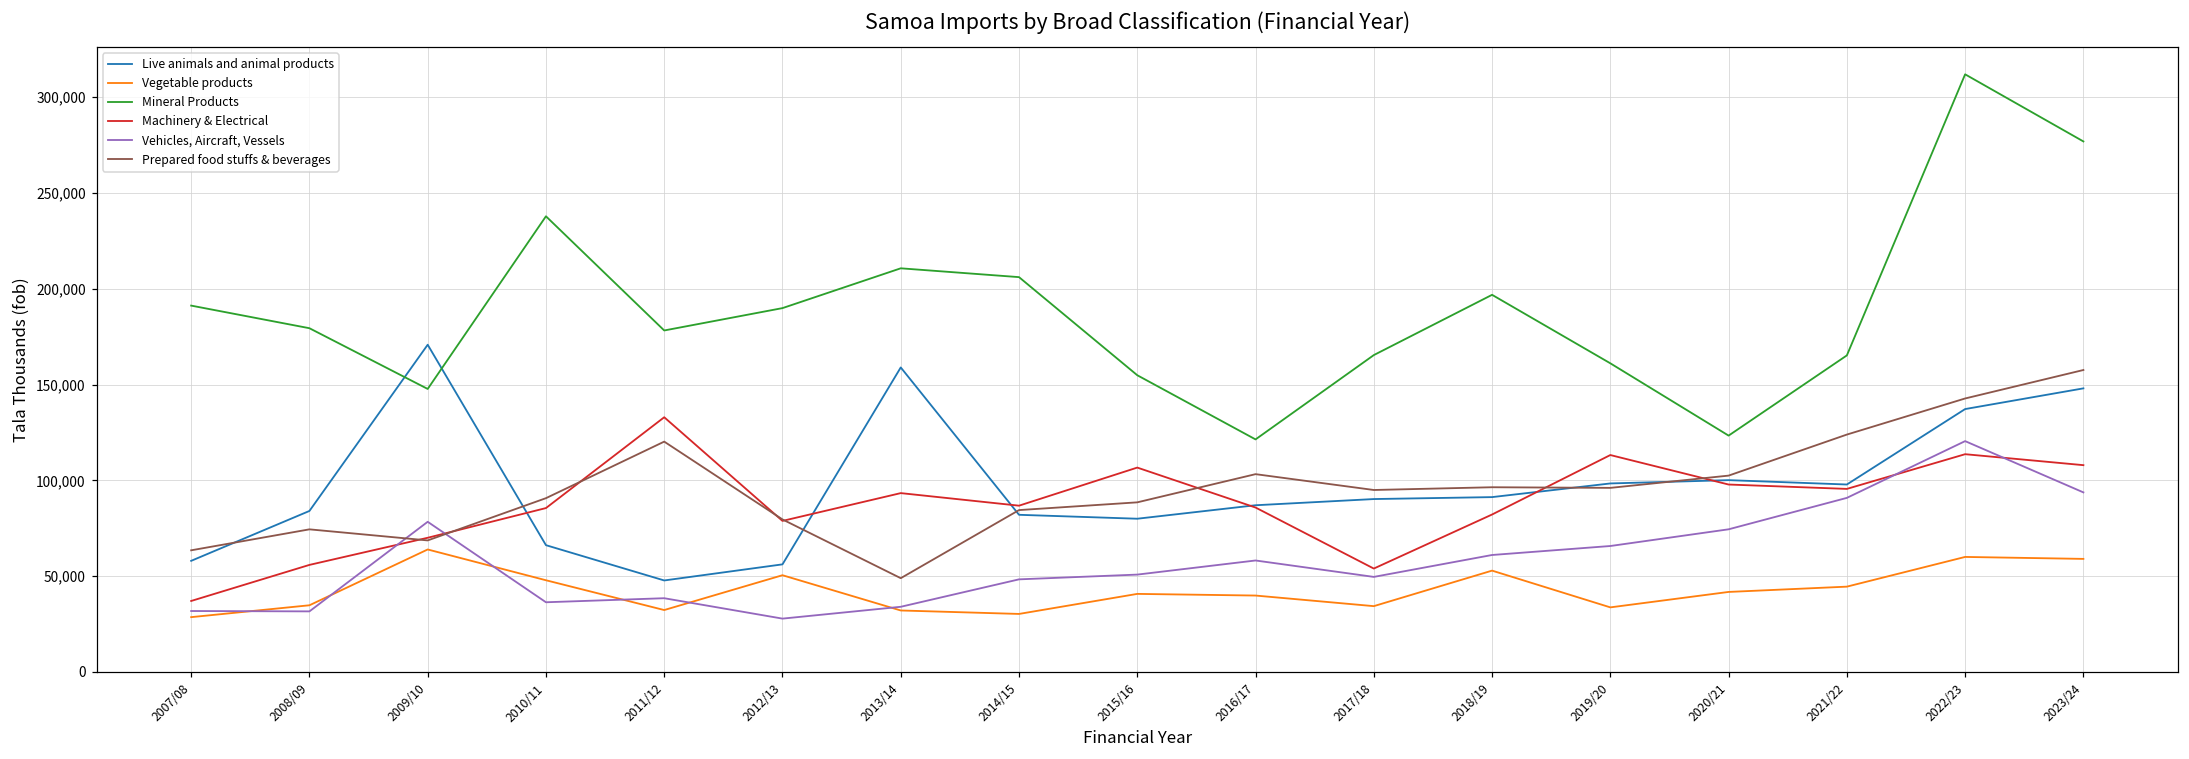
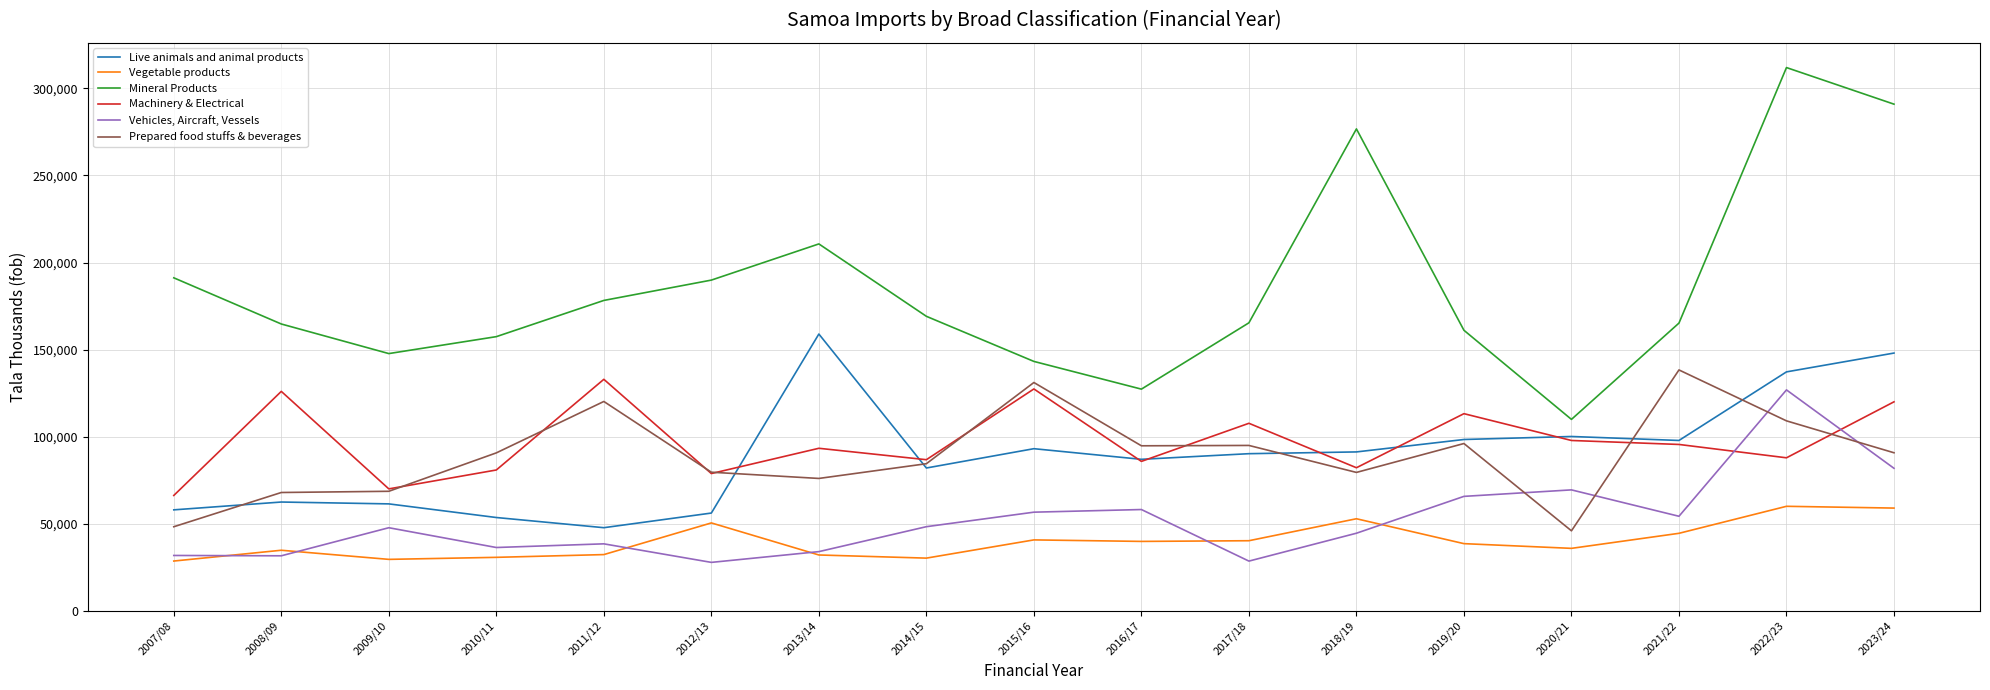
Machinery & Electrical, 2007/08: 37,000 -> 66,000
Prepared food stuffs & beverages, 2007/08: 63,000 -> 48,000
Live animals and animal products, 2008/09: 84,000 -> 62,000
Mineral Products, 2008/09: 179,000 -> 165,000
Machinery & Electrical, 2008/09: 56,000 -> 126,000
Prepared food stuffs & beverages, 2008/09: 74,000 -> 68,000
Live animals and animal products, 2009/10: 171,000 -> 61,000
Vegetable products, 2009/10: 64,000 -> 30,000
Vehicles, Aircraft, Vessels, 2009/10: 78,000 -> 48,000
Live animals and animal products, 2010/11: 66,000 -> 54,000
Vegetable products, 2010/11: 48,000 -> 31,000
Mineral Products, 2010/11: 238,000 -> 157,000
Machinery & Electrical, 2010/11: 86,000 -> 81,000
Prepared food stuffs & beverages, 2013/14: 49,000 -> 76,000
Mineral Products, 2014/15: 206,000 -> 169,000
Live animals and animal products, 2015/16: 80,000 -> 93,000
Mineral Products, 2015/16: 155,000 -> 143,000
Machinery & Electrical, 2015/16: 107,000 -> 127,000
Vehicles, Aircraft, Vessels, 2015/16: 51,000 -> 57,000
Prepared food stuffs & beverages, 2015/16: 89,000 -> 131,000
Mineral Products, 2016/17: 121,000 -> 127,000
Prepared food stuffs & beverages, 2016/17: 103,000 -> 95,000
Vegetable products, 2017/18: 34,000 -> 40,000
Machinery & Electrical, 2017/18: 54,000 -> 108,000
Vehicles, Aircraft, Vessels, 2017/18: 50,000 -> 29,000
Mineral Products, 2018/19: 197,000 -> 277,000
Vehicles, Aircraft, Vessels, 2018/19: 61,000 -> 45,000
Prepared food stuffs & beverages, 2018/19: 96,000 -> 79,000
Vegetable products, 2019/20: 34,000 -> 39,000
Vegetable products, 2020/21: 42,000 -> 36,000
Mineral Products, 2020/21: 123,000 -> 110,000
Vehicles, Aircraft, Vessels, 2020/21: 74,000 -> 69,000
Prepared food stuffs & beverages, 2020/21: 102,000 -> 46,000
Vehicles, Aircraft, Vessels, 2021/22: 91,000 -> 54,000
Prepared food stuffs & beverages, 2021/22: 124,000 -> 138,000
Machinery & Electrical, 2022/23: 114,000 -> 88,000
Vehicles, Aircraft, Vessels, 2022/23: 120,000 -> 127,000
Prepared food stuffs & beverages, 2022/23: 143,000 -> 109,000
Mineral Products, 2023/24: 277,000 -> 291,000
Machinery & Electrical, 2023/24: 108,000 -> 120,000
Vehicles, Aircraft, Vessels, 2023/24: 94,000 -> 82,000
Prepared food stuffs & beverages, 2023/24: 158,000 -> 91,000
